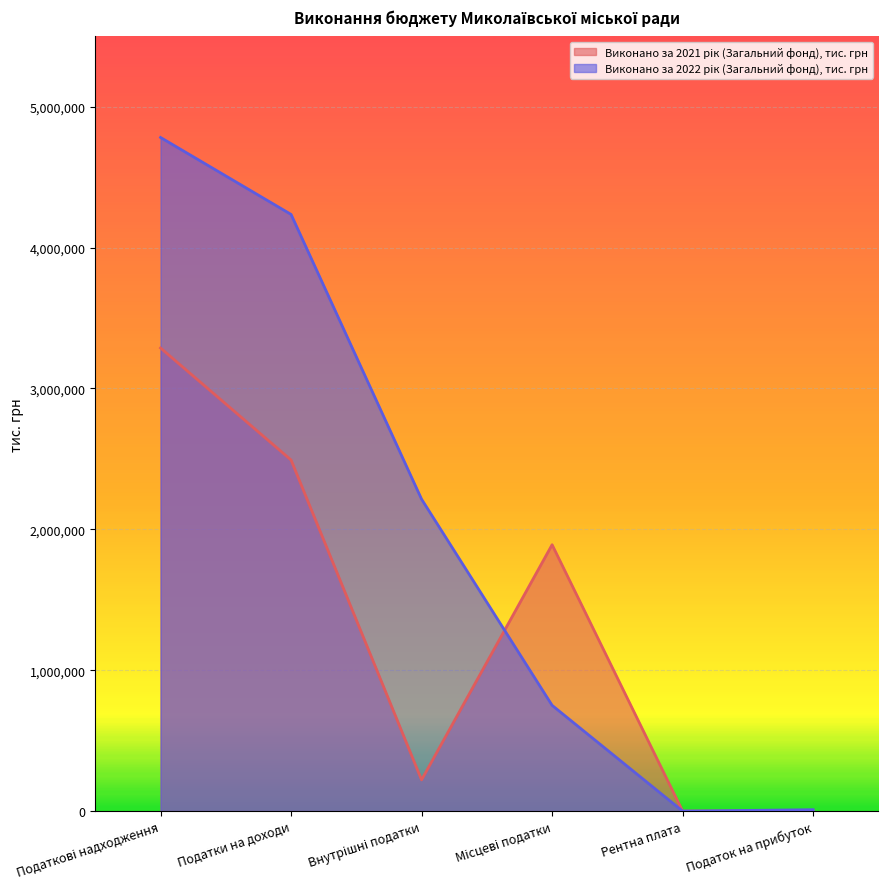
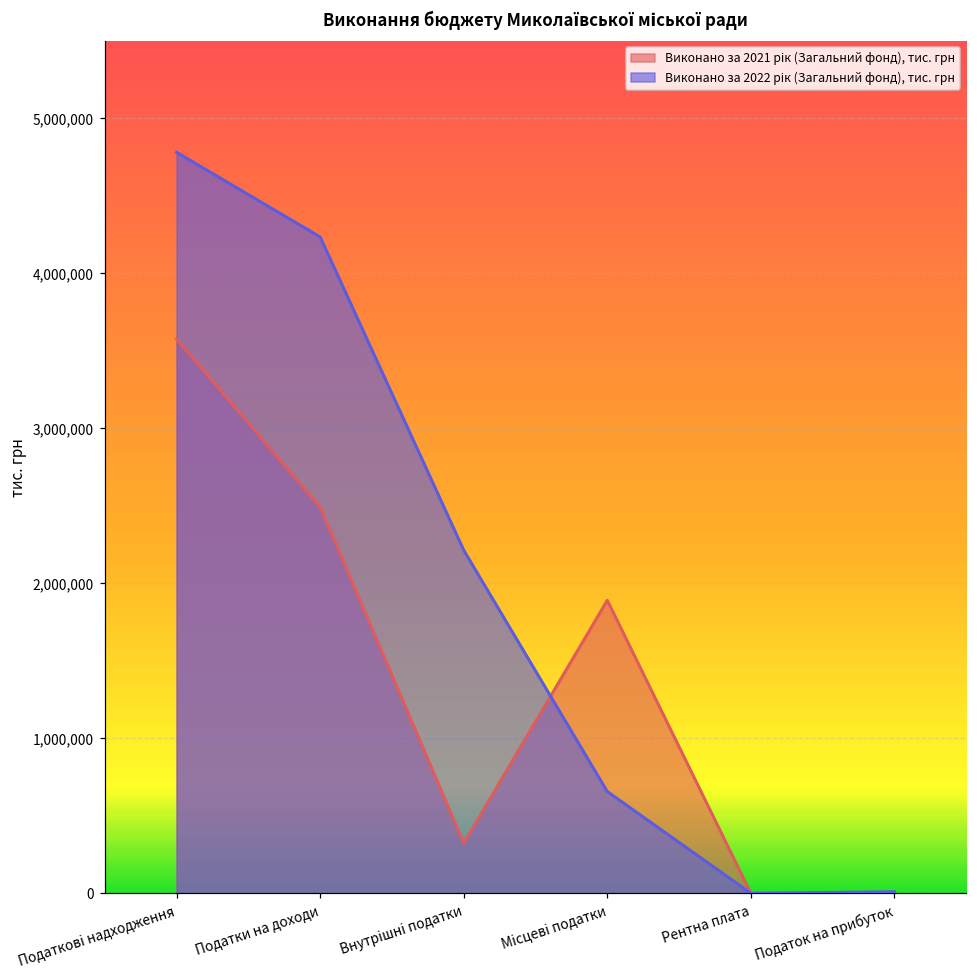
Виконано за 2021 рік (Загальний фонд), тис. грн, Податкові надходження: 3,290,000 -> 3,580,000
Виконано за 2021 рік (Загальний фонд), тис. грн, Внутрішні податки: 220,000 -> 320,000
Виконано за 2022 рік (Загальний фонд), тис. грн, Місцеві податки: 750,000 -> 660,000
